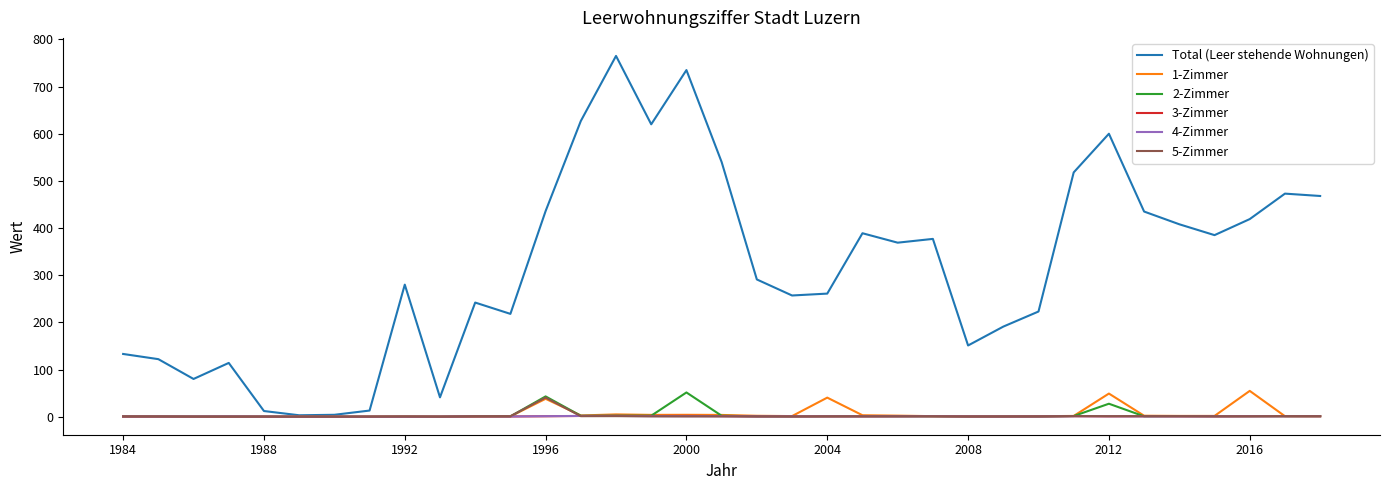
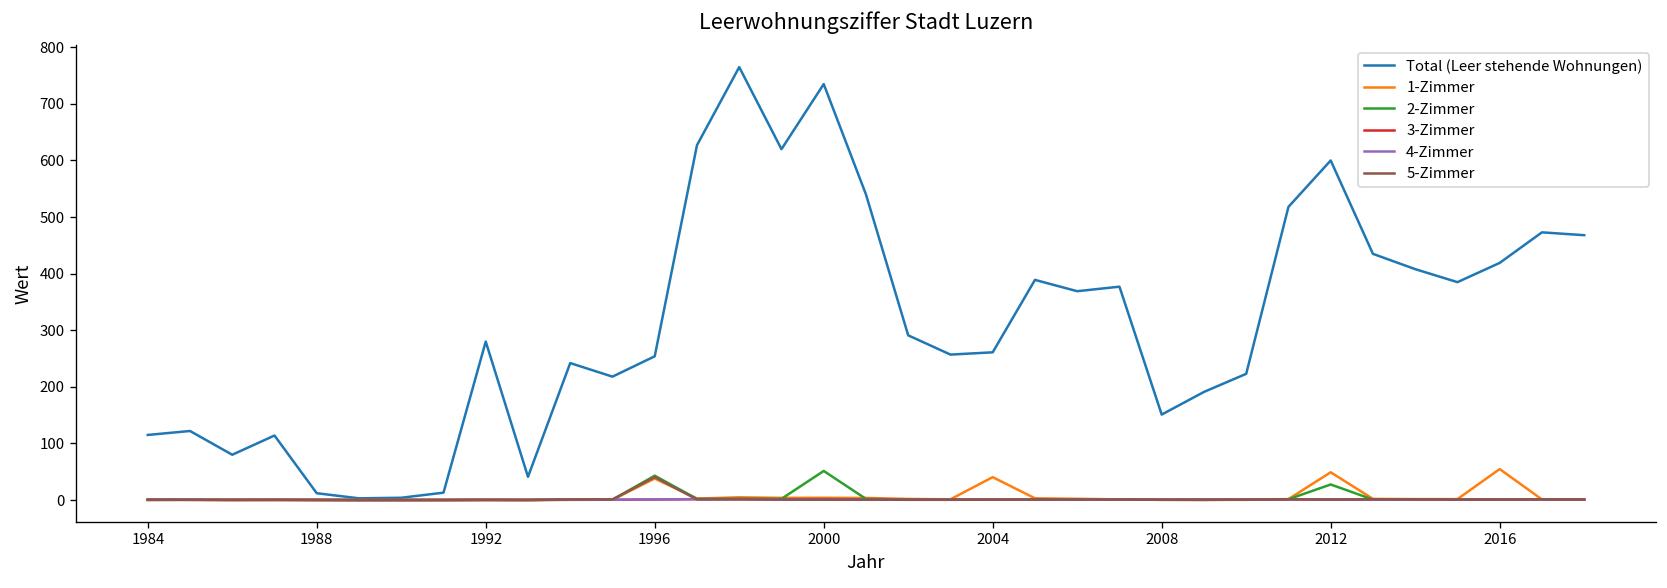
Total (Leer stehende Wohnungen), 1984: 130 -> 120
Total (Leer stehende Wohnungen), 1996: 440 -> 250
